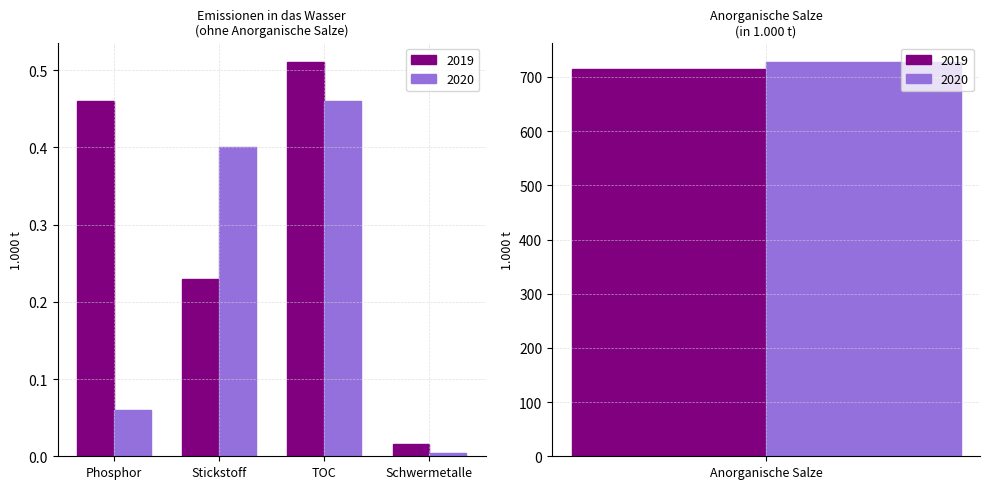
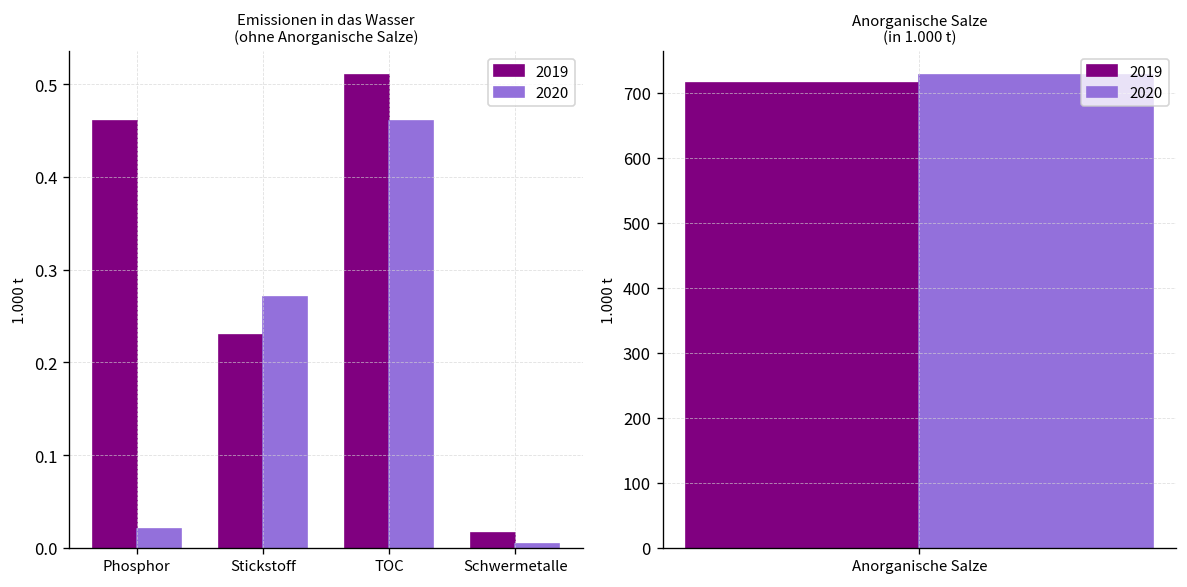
Emissionen in das Wasser (ohne Anorganische Salze), 2020, Phosphor: 0.06 -> 0.02
Emissionen in das Wasser (ohne Anorganische Salze), 2020, Stickstoff: 0.40 -> 0.27
